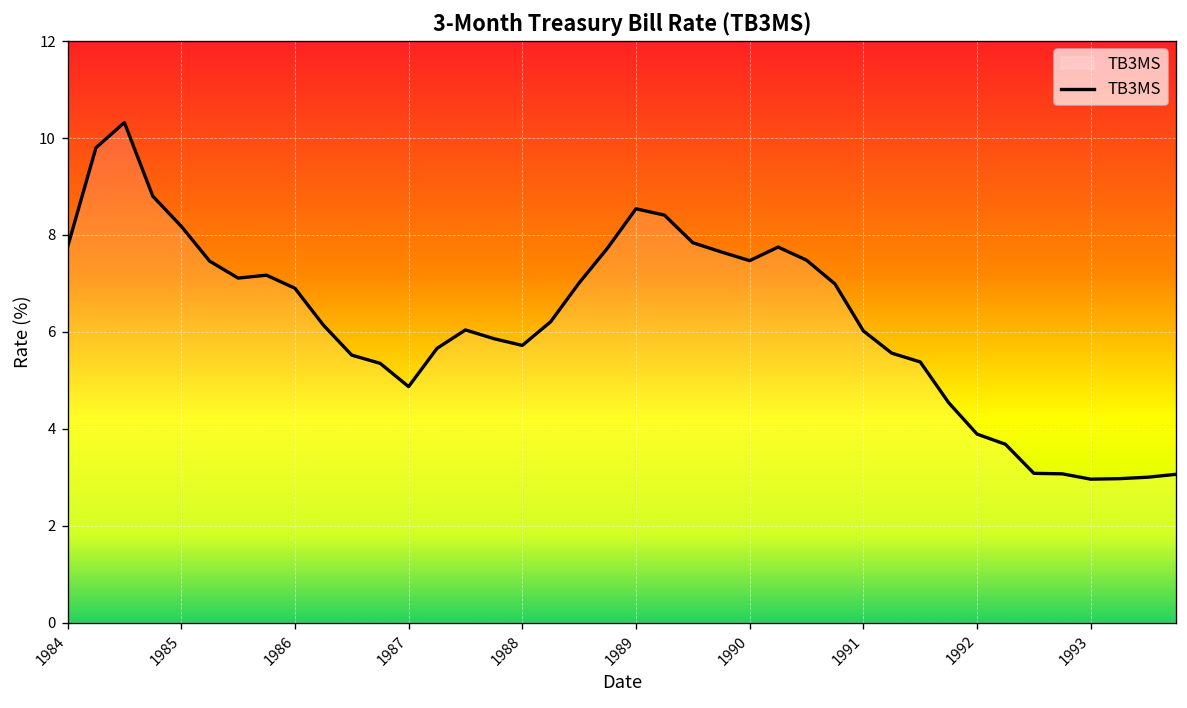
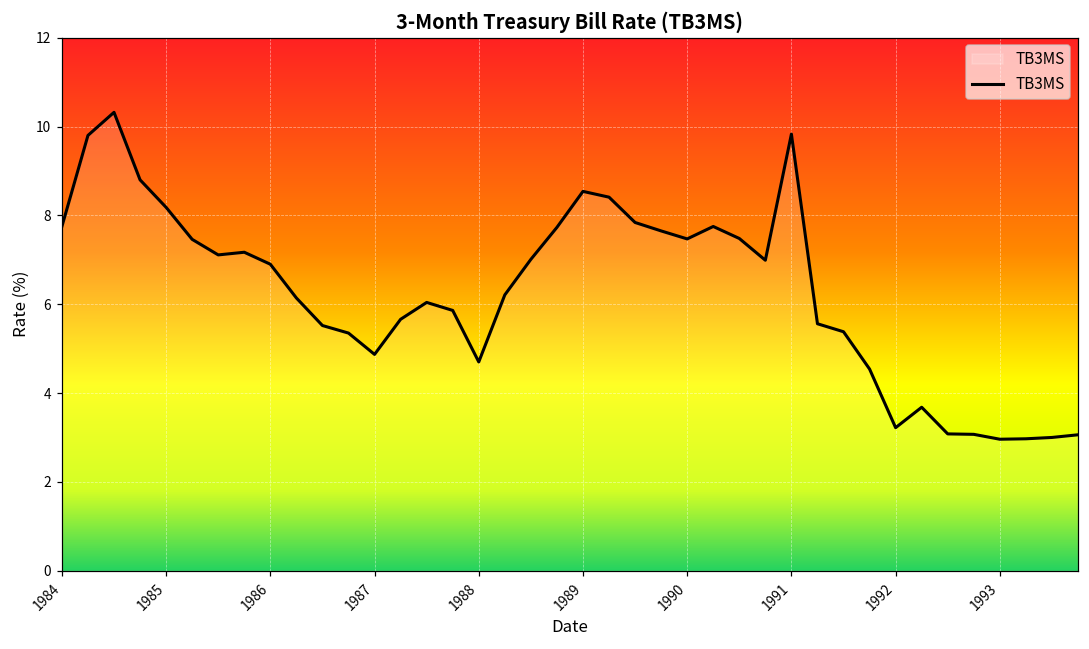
1988: 5.7 -> 4.7
1991: 6.0 -> 9.8
1992: 3.9 -> 3.2
